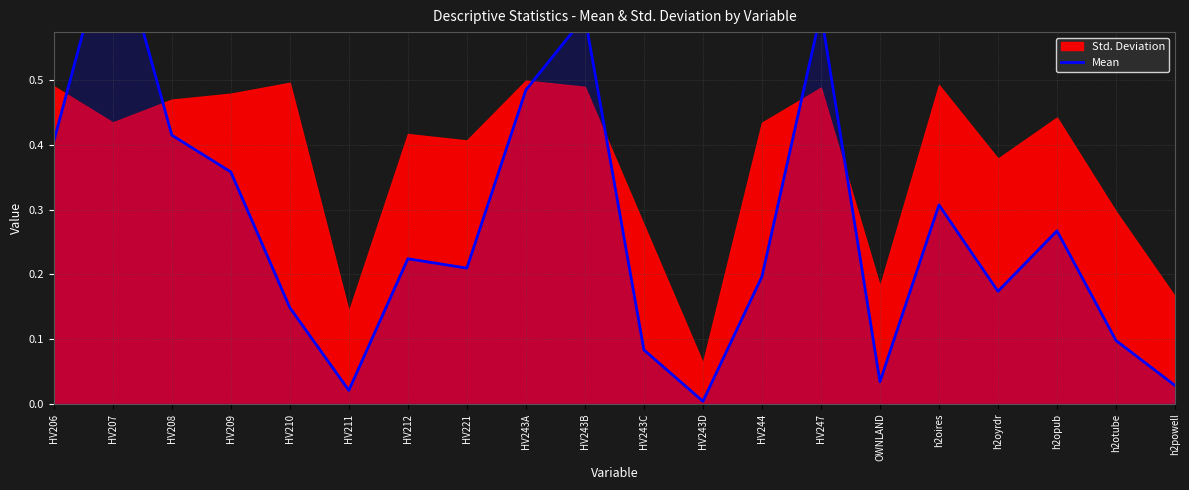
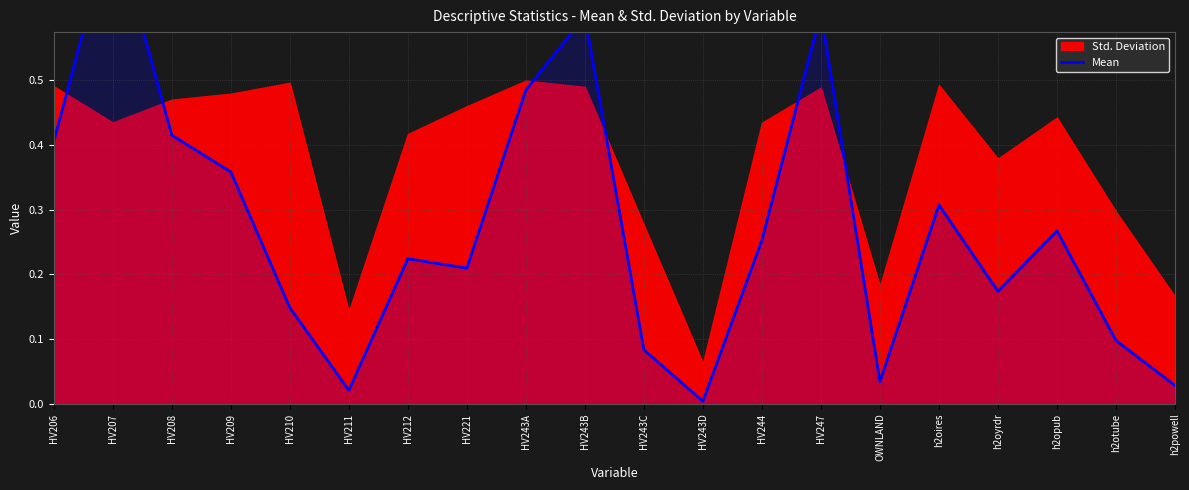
Std. Deviation, HV221: 0.41 -> 0.46
Mean, HV244: 0.20 -> 0.25
